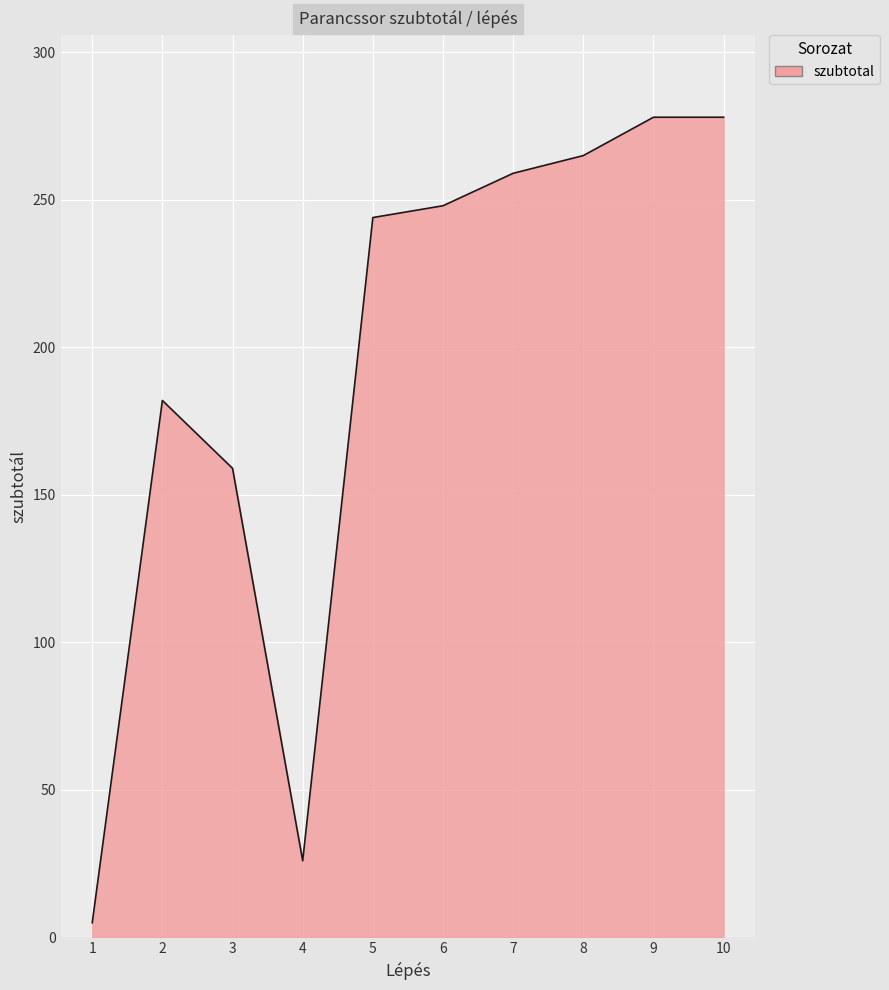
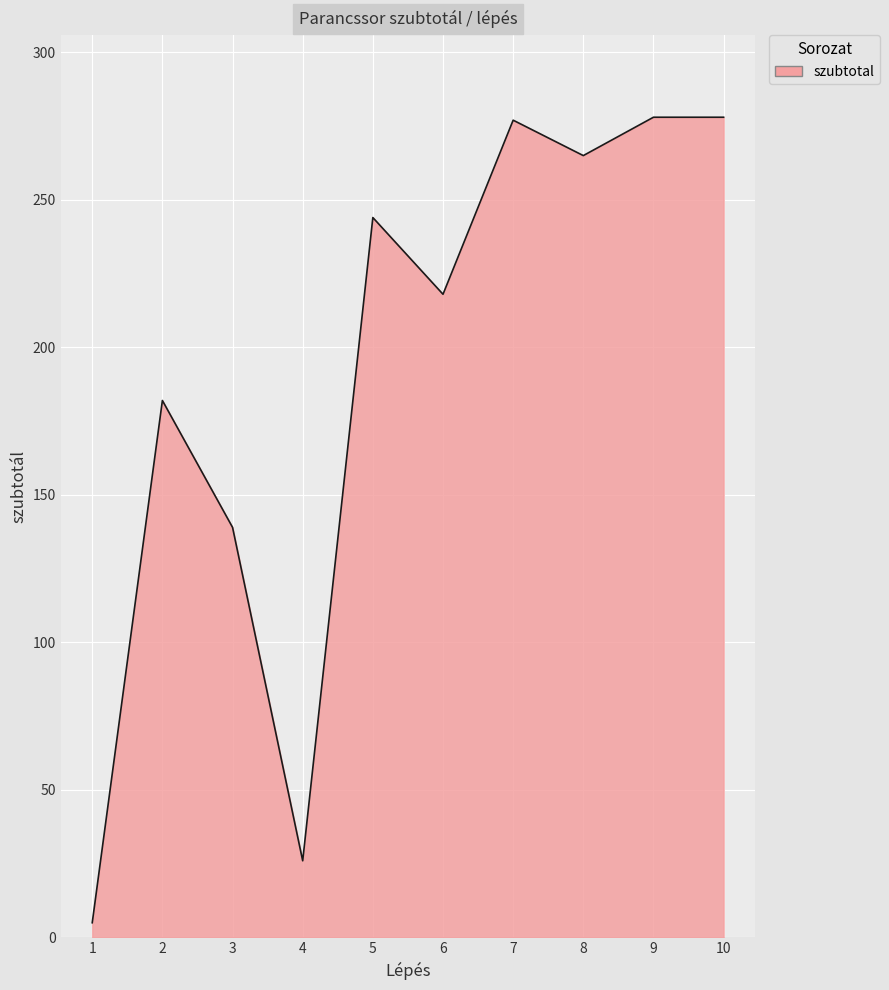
3: 159 -> 139
6: 248 -> 218
7: 259 -> 277
